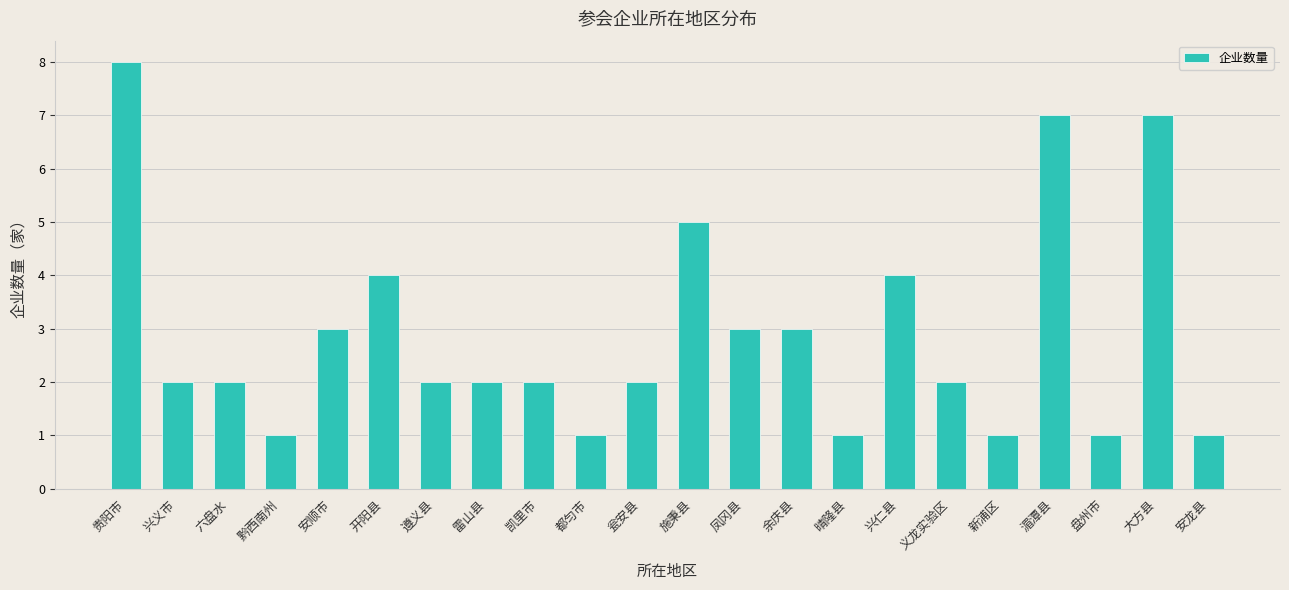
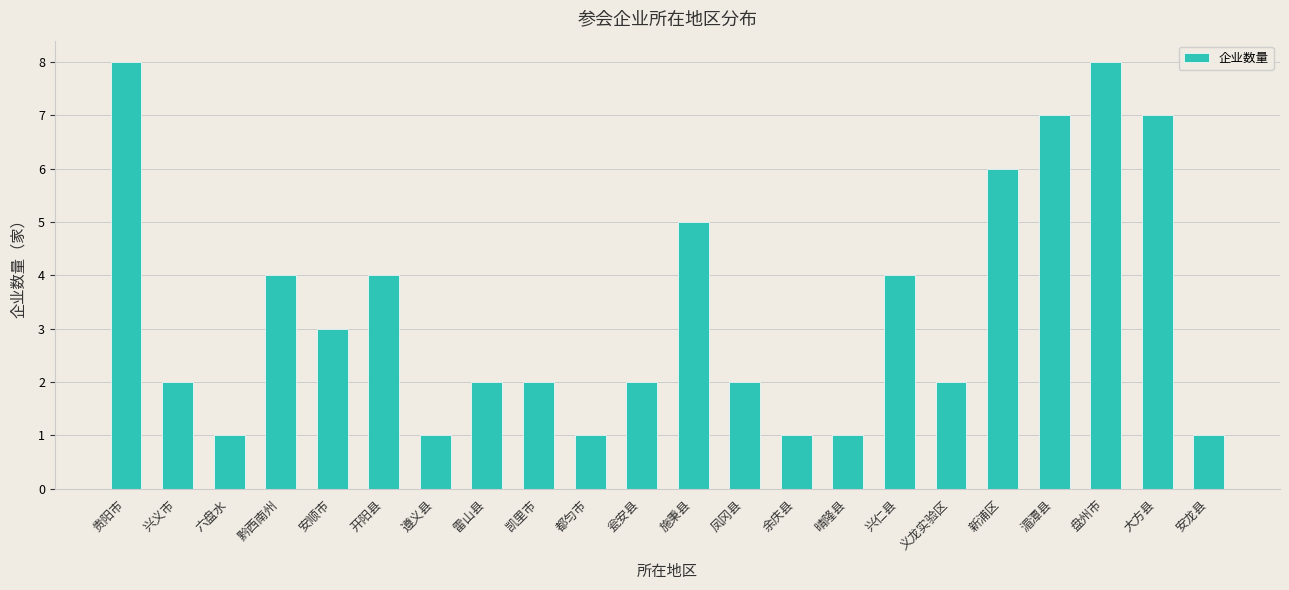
六盘水: 2 -> 1
黔西南州: 1 -> 4
遵义县: 2 -> 1
凤冈县: 3 -> 2
余庆县: 3 -> 1
新浦区: 1 -> 6
盘州市: 1 -> 8
